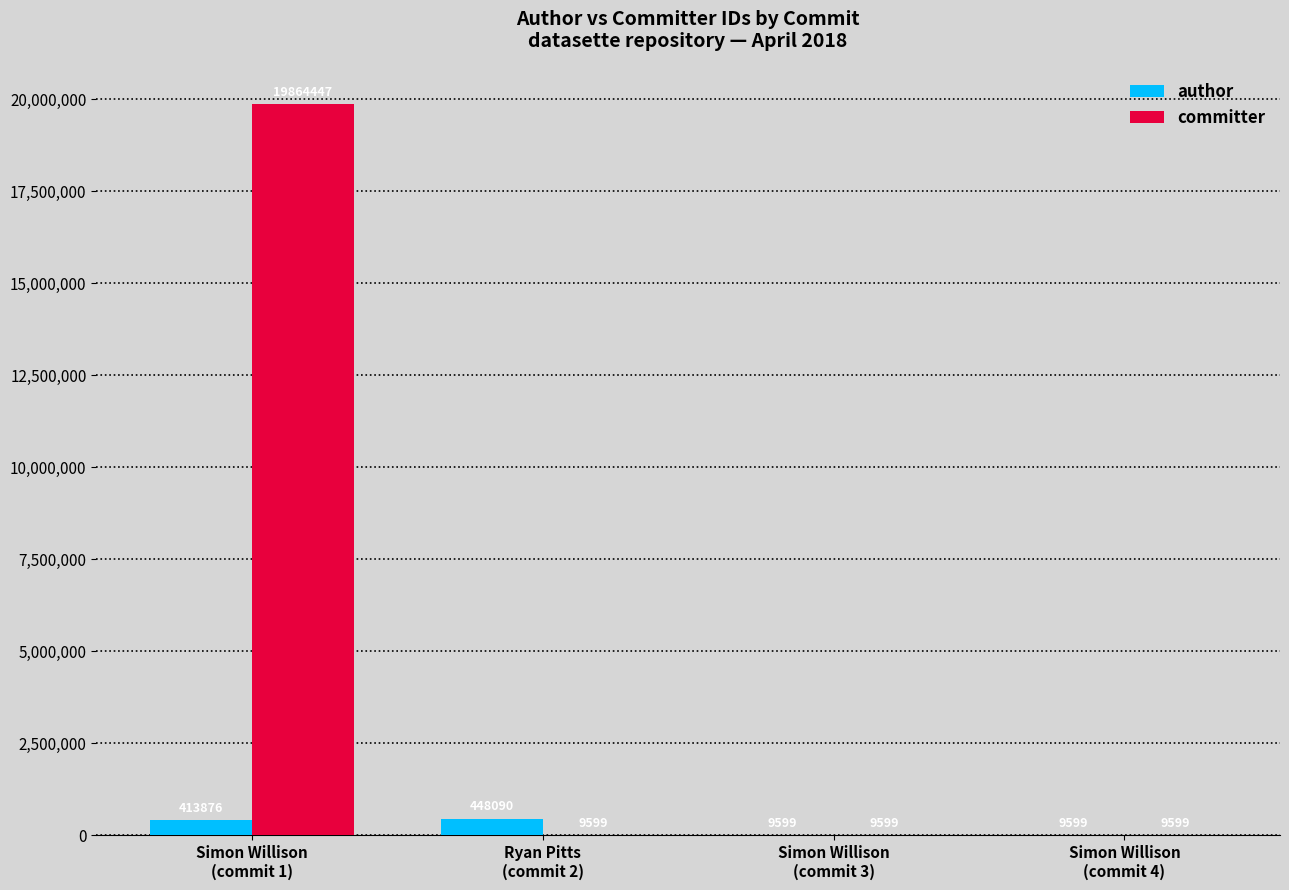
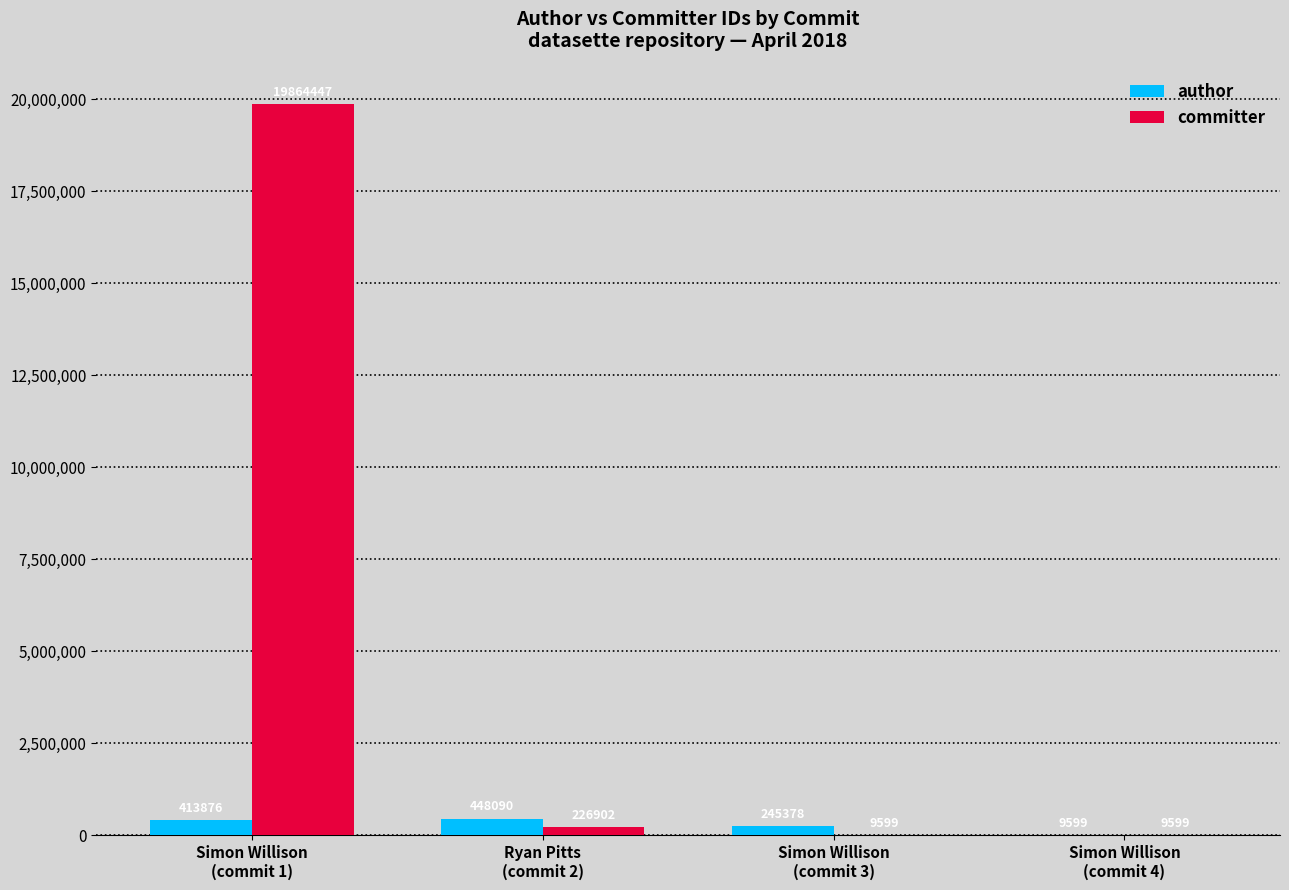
committer, Ryan Pitts (commit 2): 0 -> 200,000
author, Simon Willison (commit 3): 0 -> 200,000
